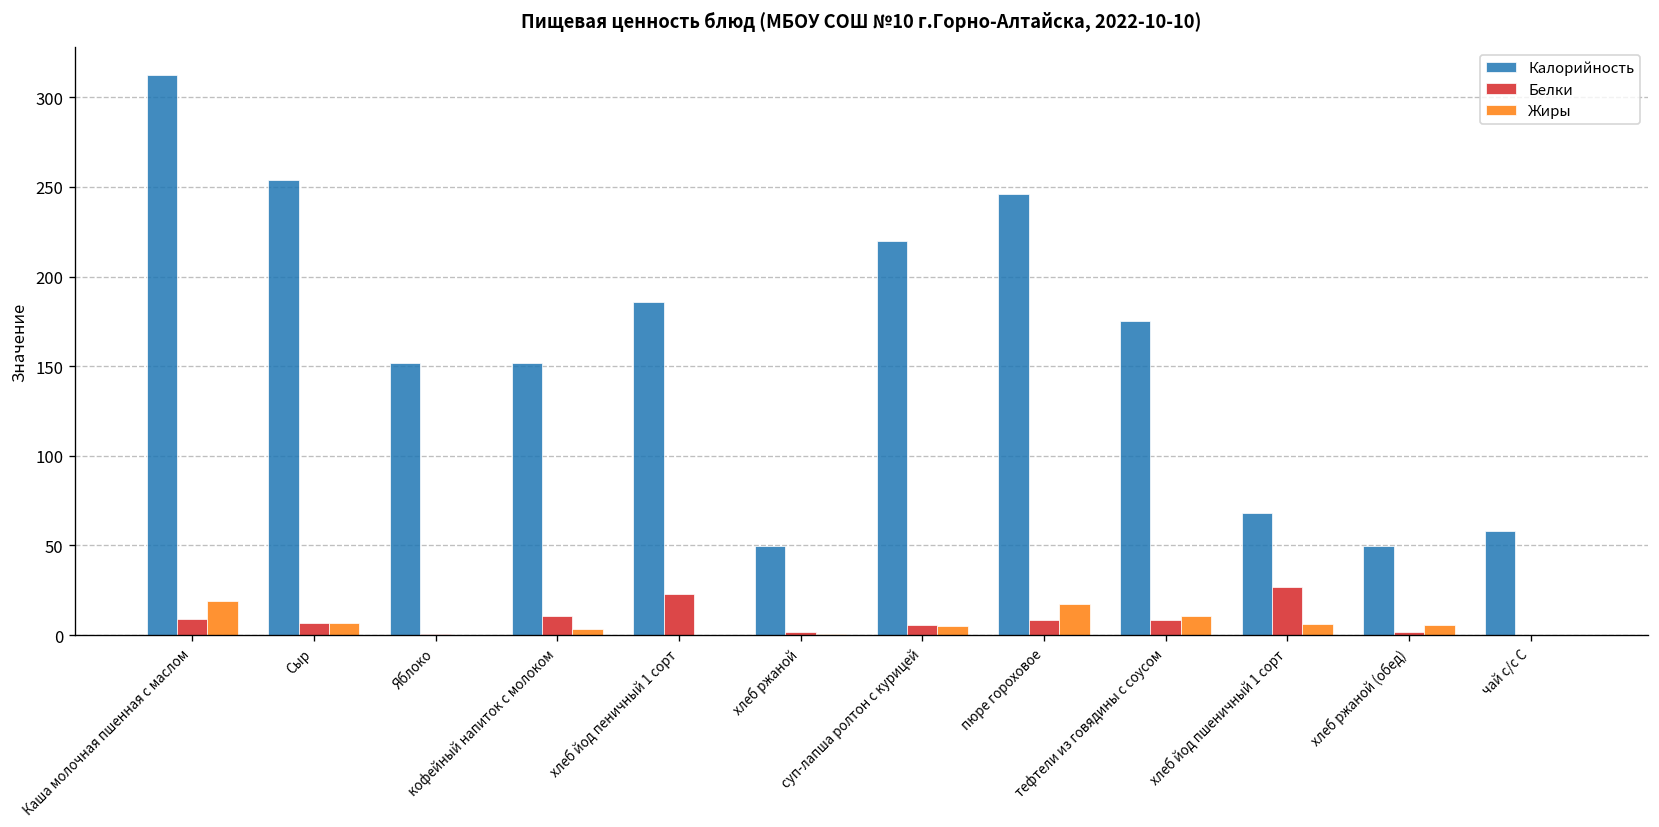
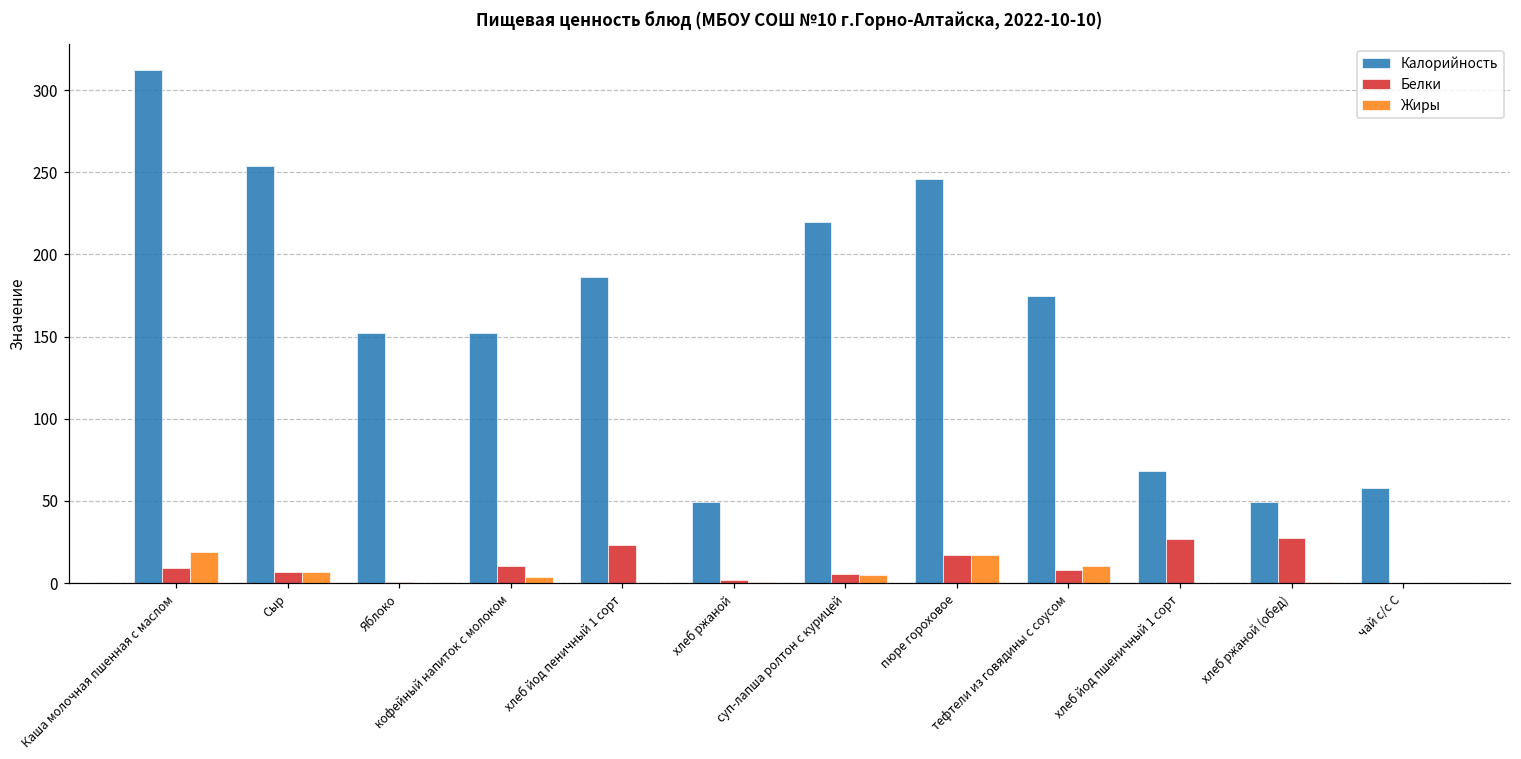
Белки, пюре гороховое: 8 -> 17
Жиры, хлеб йод пшеничный 1 сорт: 6 -> 0
Белки, хлеб ржаной (обед): 2 -> 28
Жиры, хлеб ржаной (обед): 6 -> 0
